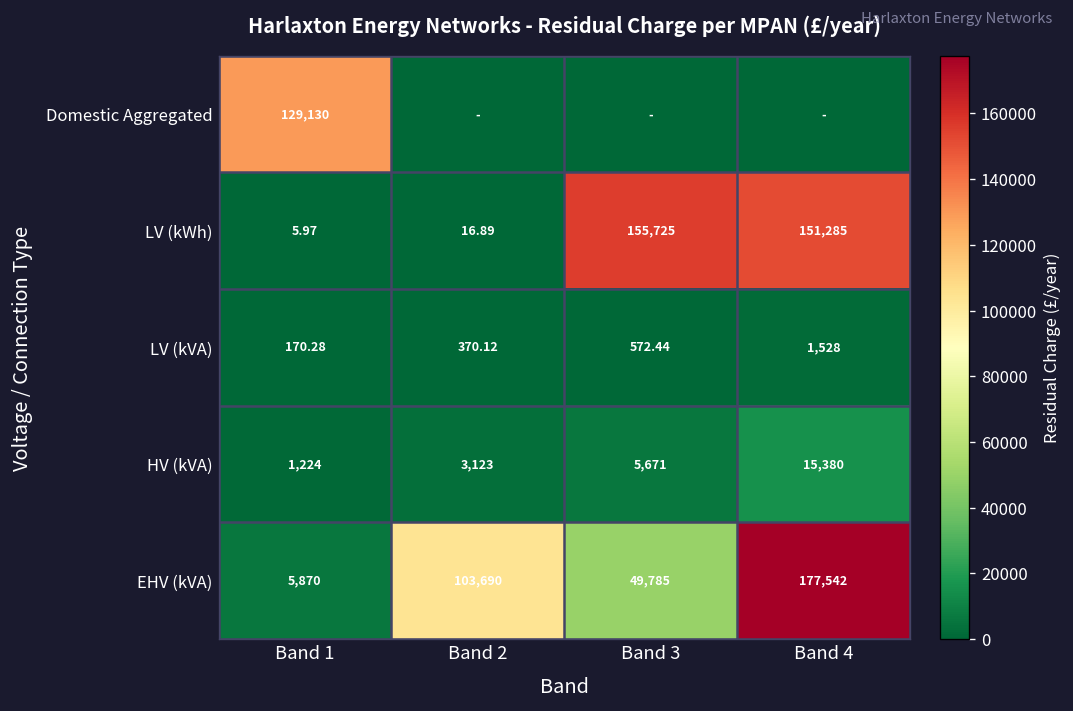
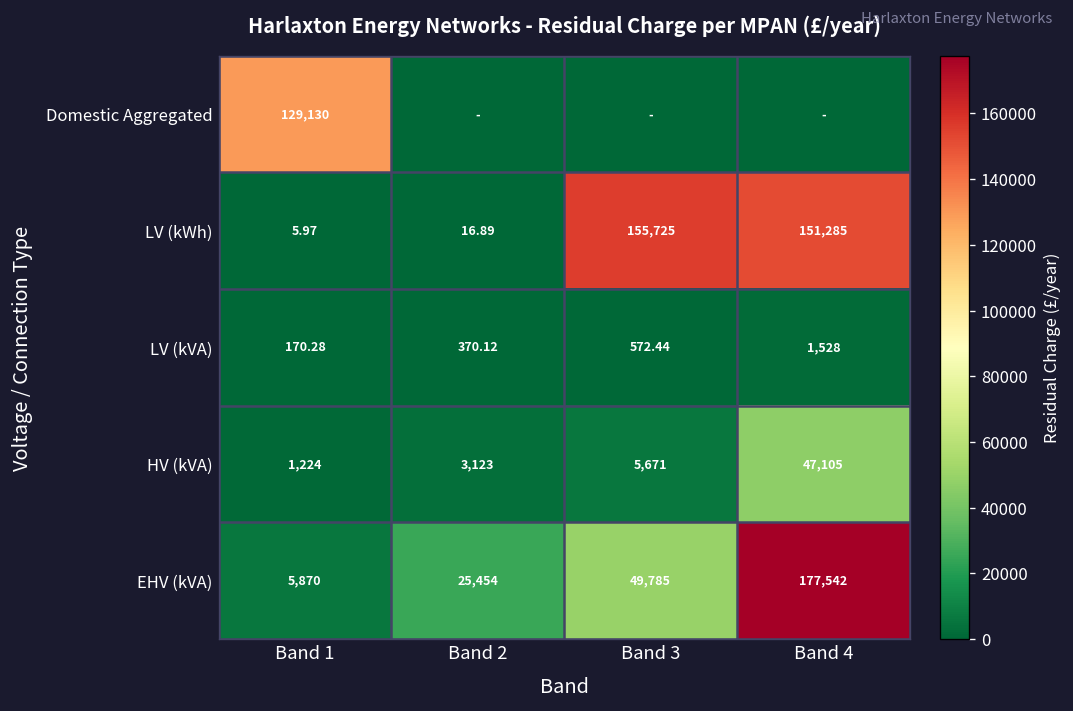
HV (kVA), Band 4: 15,380 -> 47,105
EHV (kVA), Band 2: 103,690 -> 25,454
